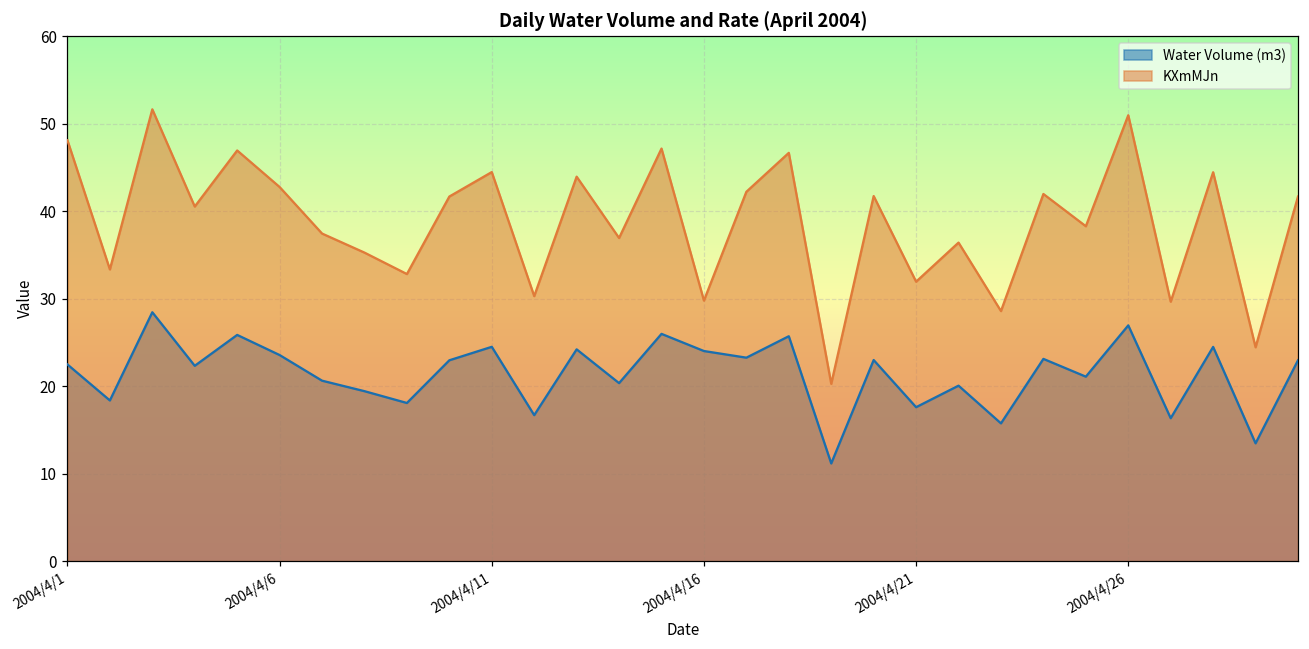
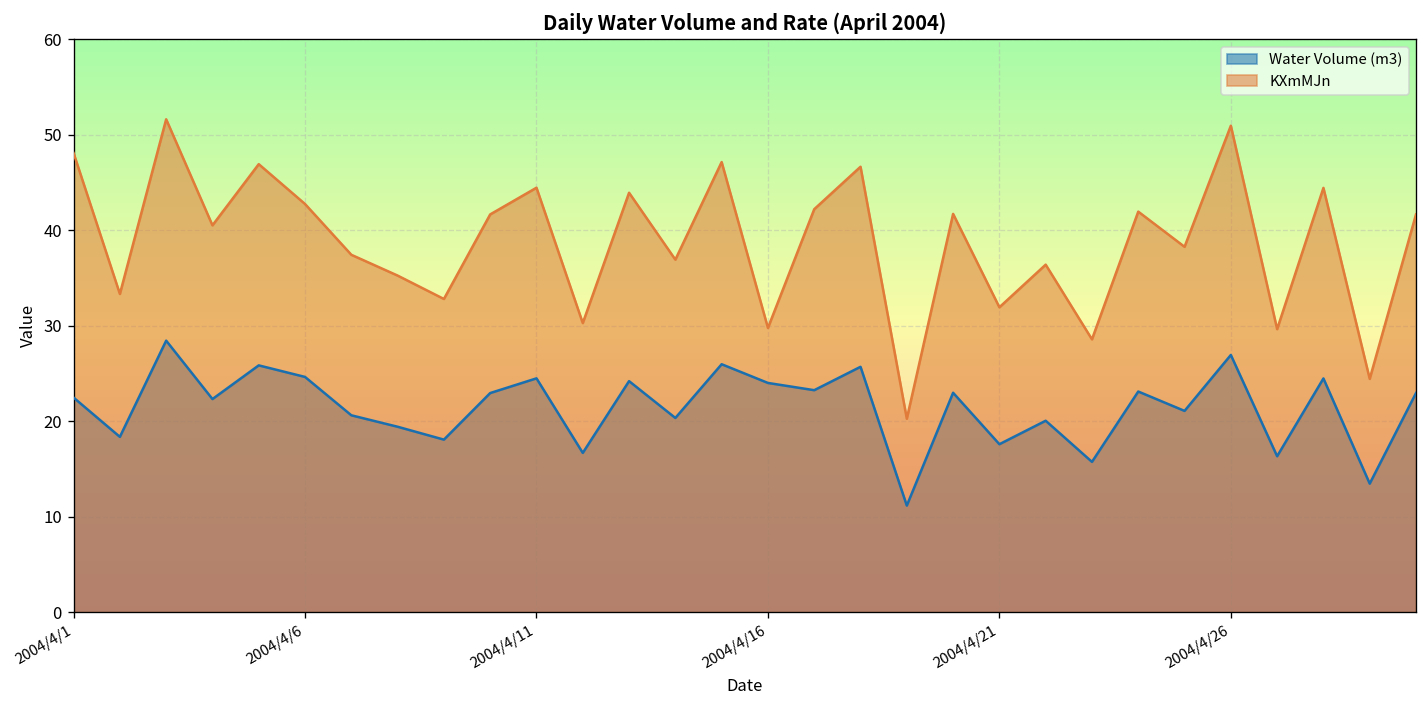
Water Volume (m3), 2004/4/6: 24 -> 25
